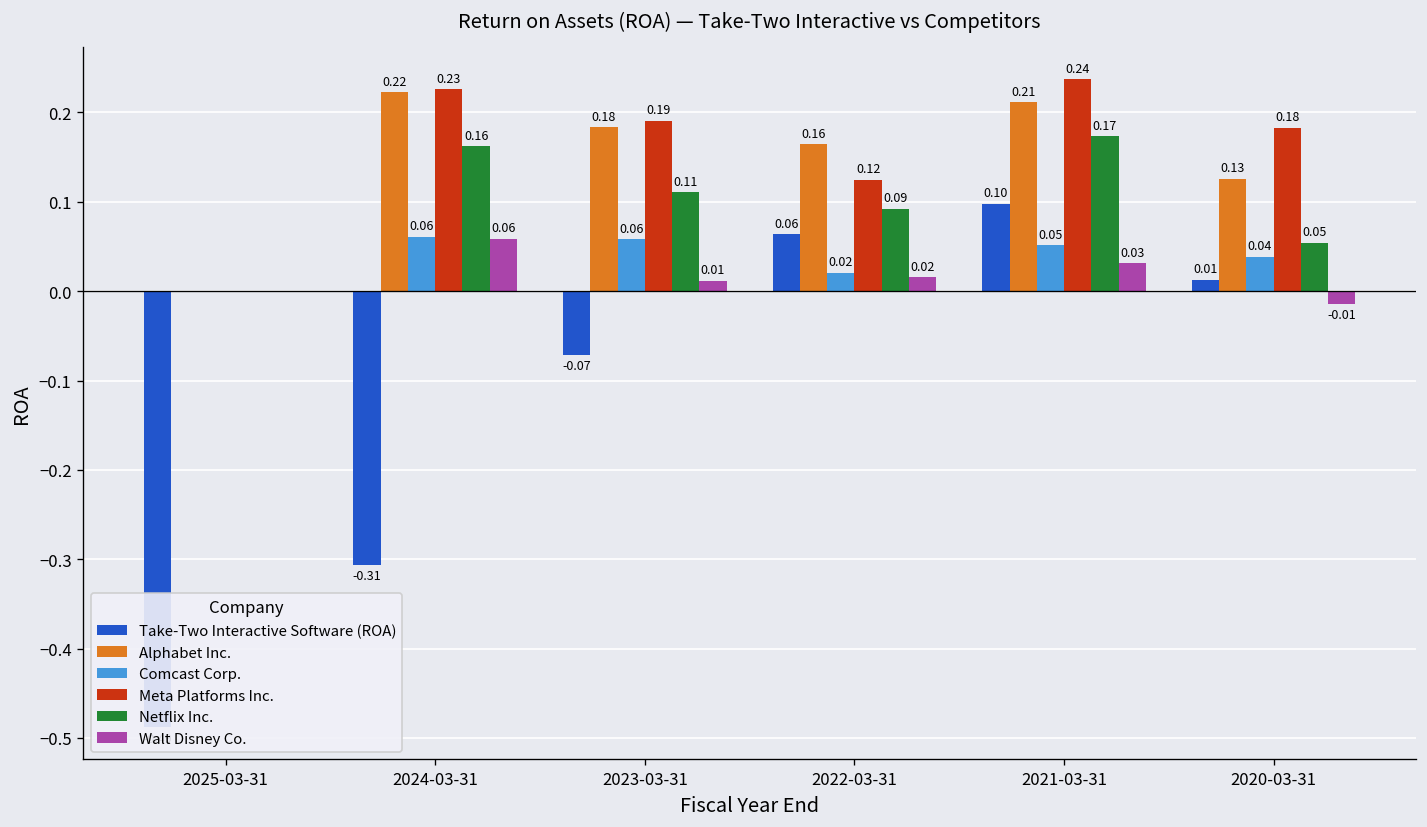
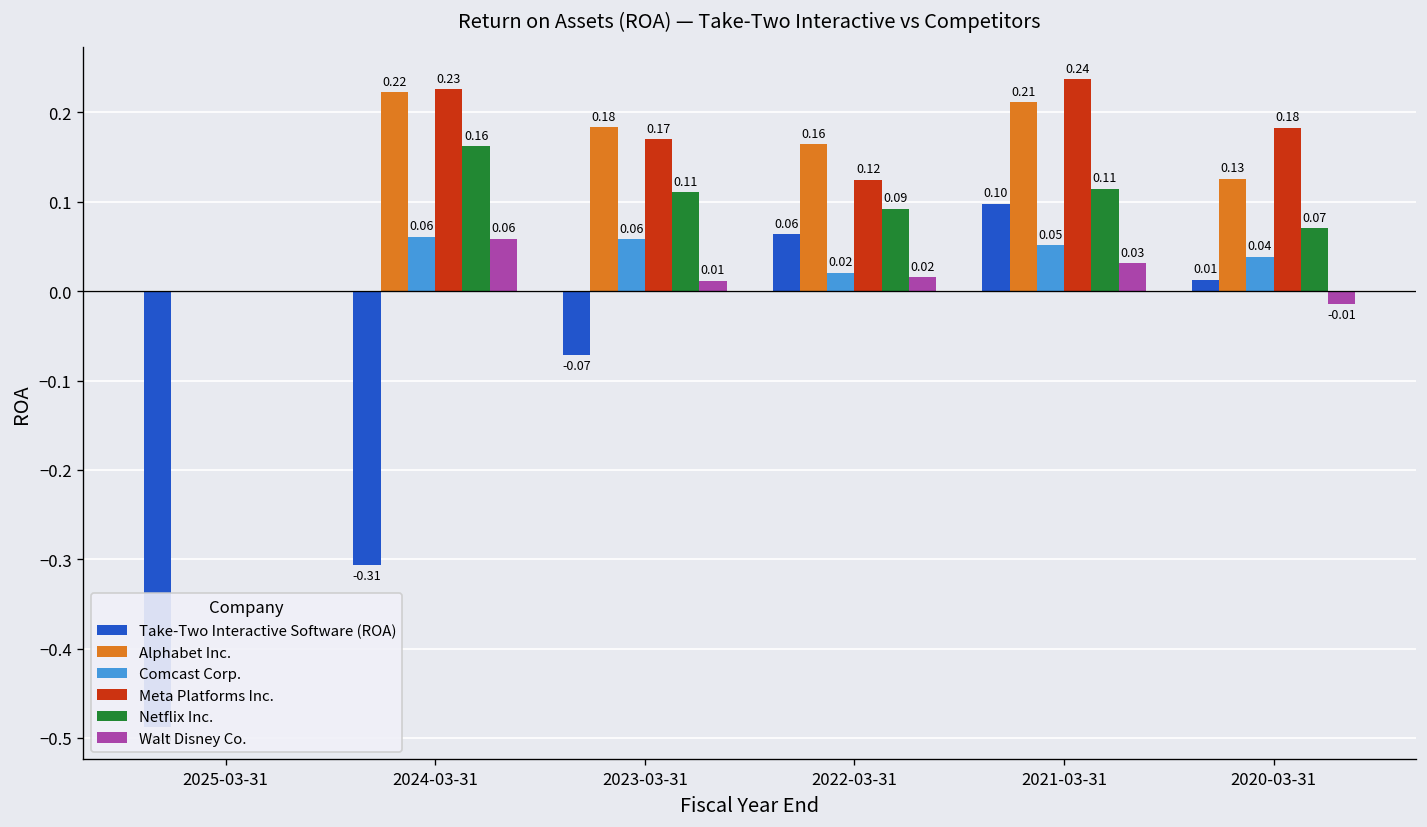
Meta Platforms Inc., 2023-03-31: 0.19 -> 0.17
Netflix Inc., 2021-03-31: 0.17 -> 0.11
Netflix Inc., 2020-03-31: 0.05 -> 0.07
